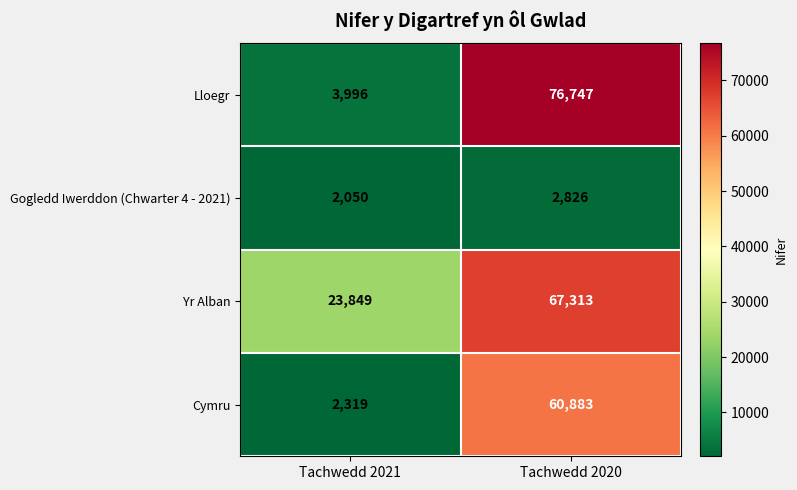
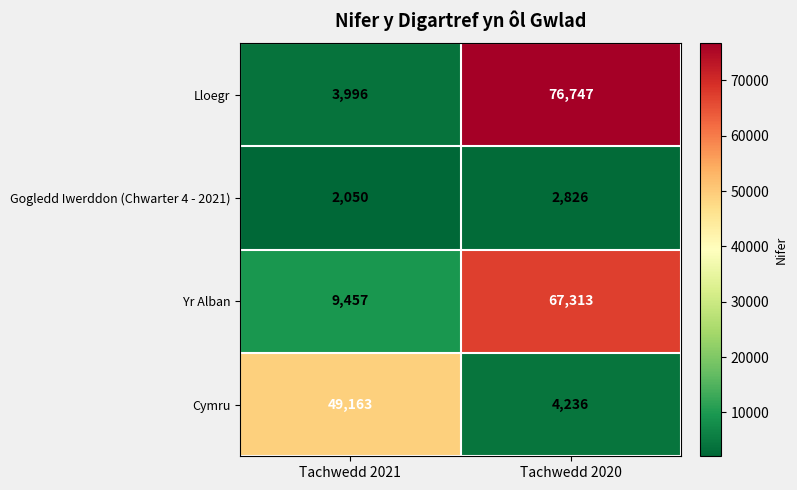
Yr Alban, Tachwedd 2021: 23,849 -> 9,457
Cymru, Tachwedd 2021: 2,319 -> 49,163
Cymru, Tachwedd 2020: 60,883 -> 4,236
